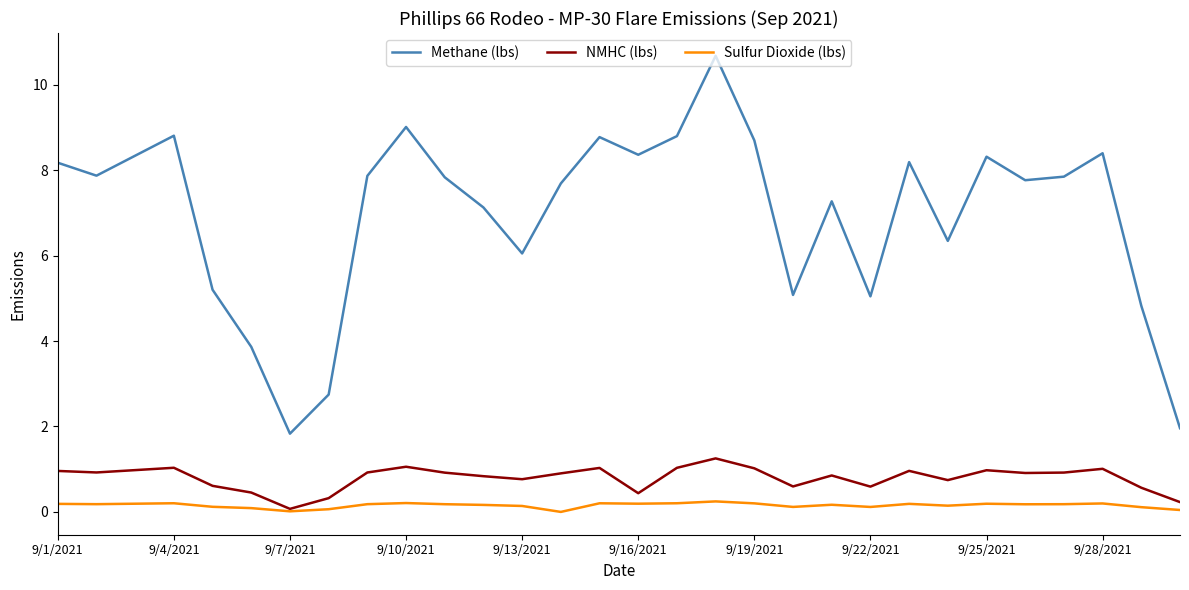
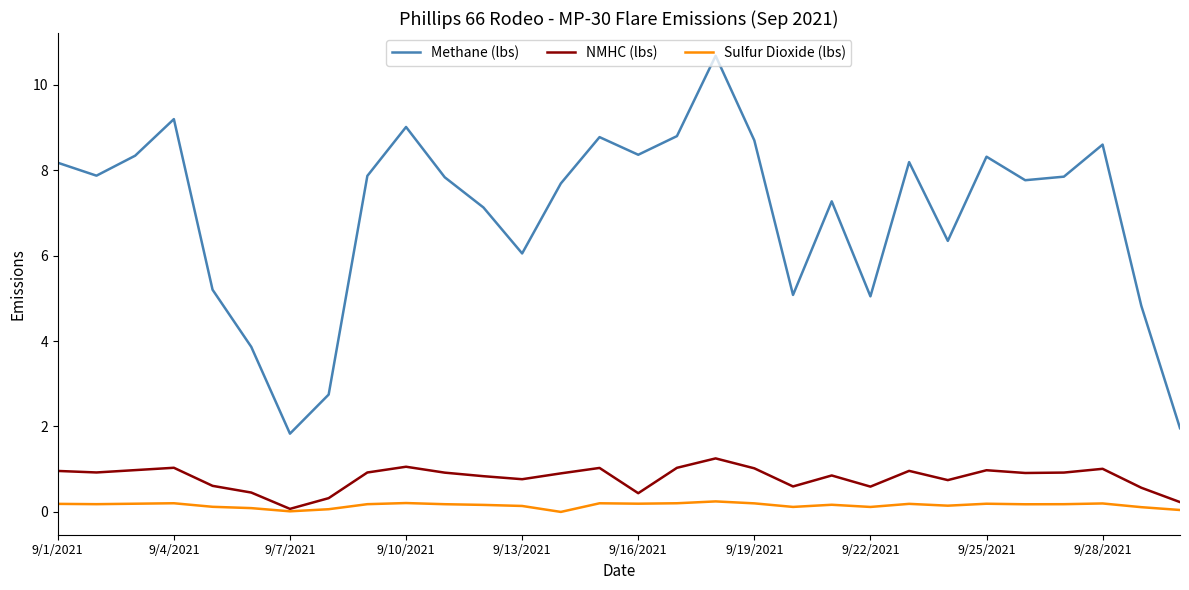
Methane (lbs), 9/4/2021: 8.8 -> 9.2
Methane (lbs), 9/28/2021: 8.4 -> 8.6
